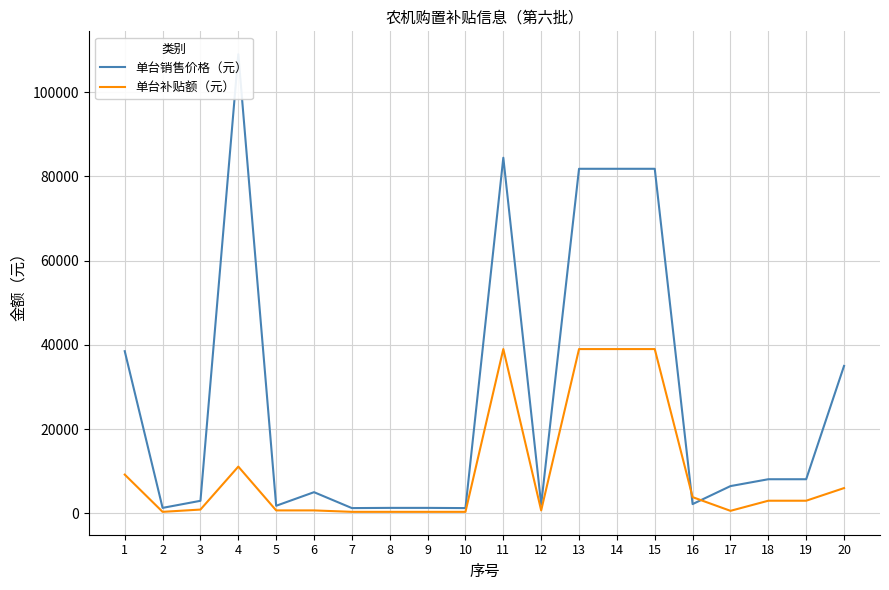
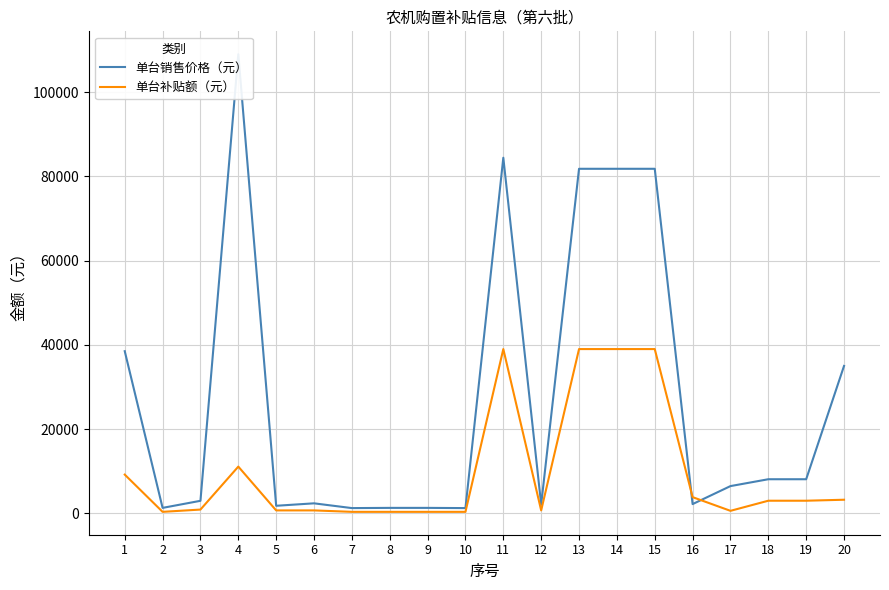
单台销售价格（元）, 6: 5000 -> 2000
单台补贴额（元）, 20: 6000 -> 3000
